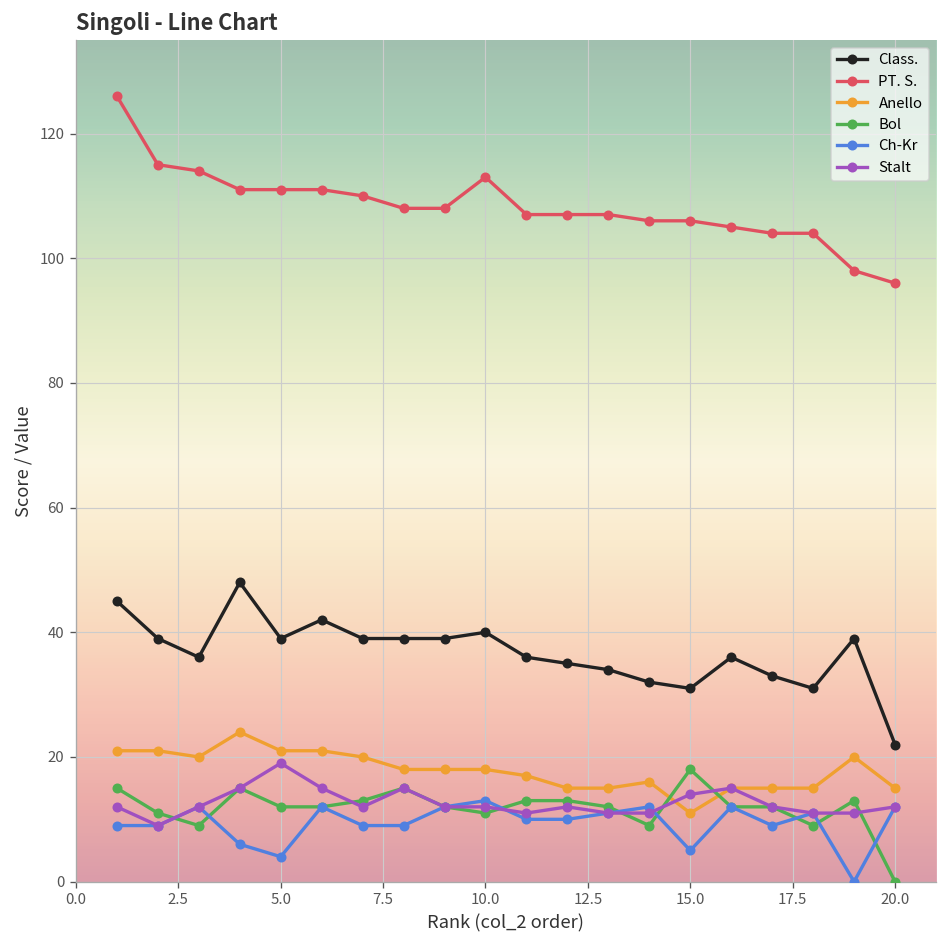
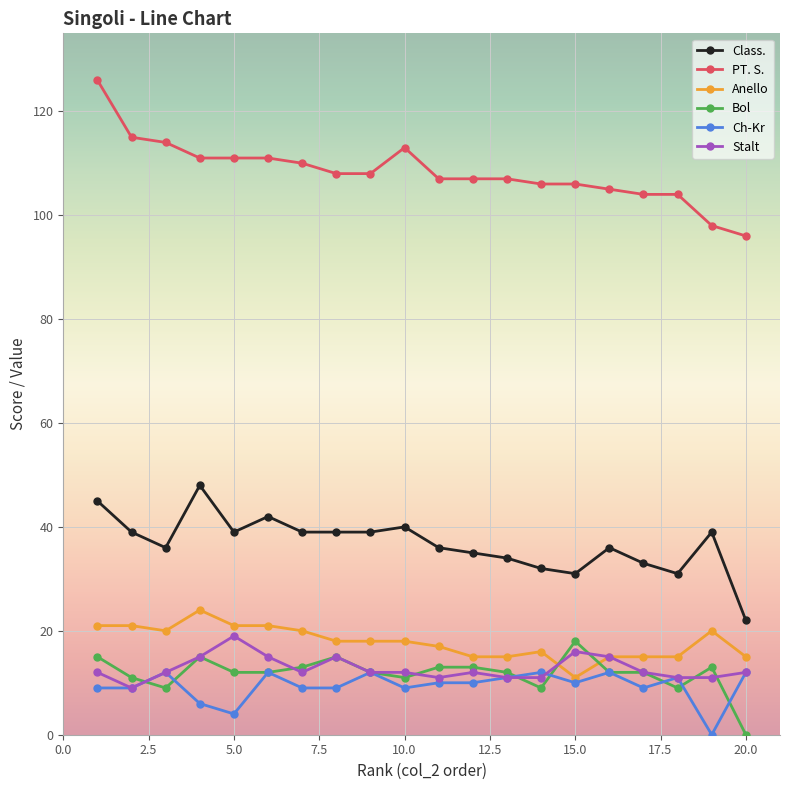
Ch-Kr, 10.0: 13 -> 9
Ch-Kr, 15.0: 5 -> 10
Stalt, 15.0: 14 -> 16
